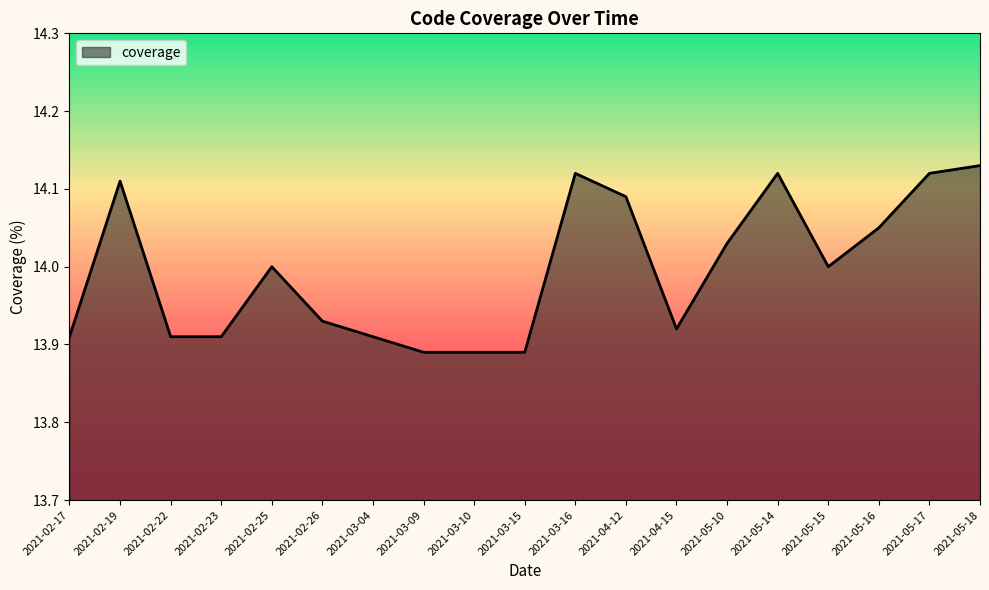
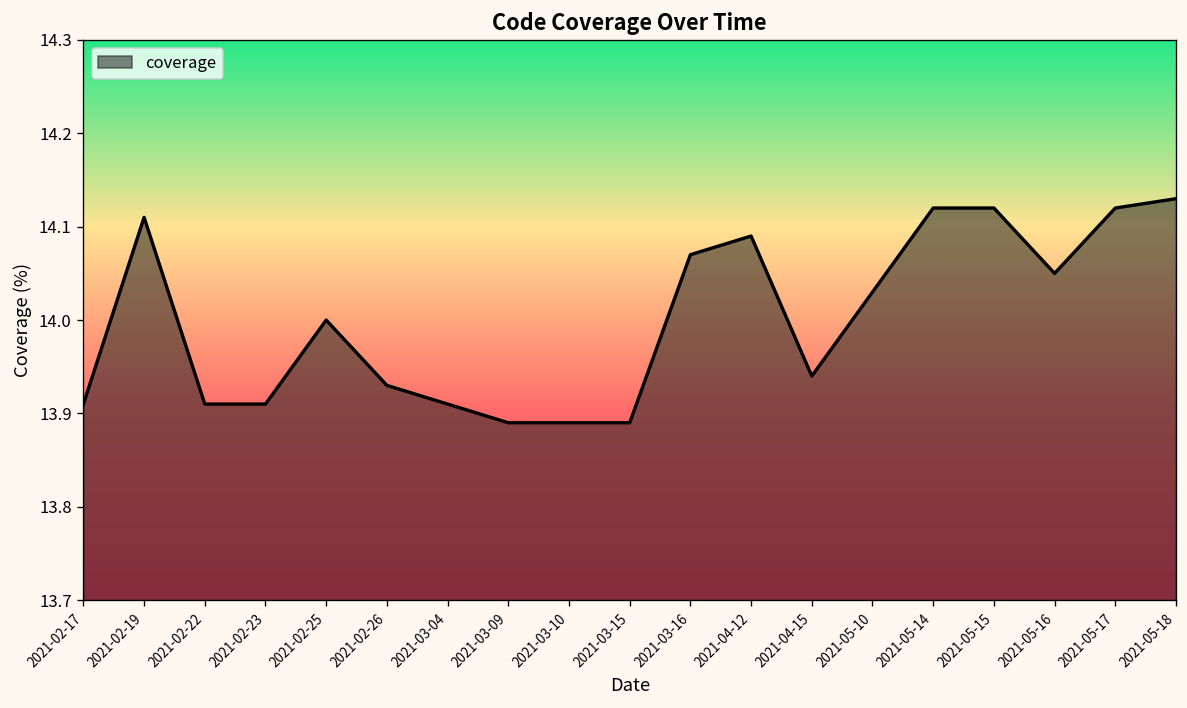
2021-03-16: 14.12 -> 14.07
2021-04-15: 13.92 -> 13.94
2021-05-15: 14.00 -> 14.12
